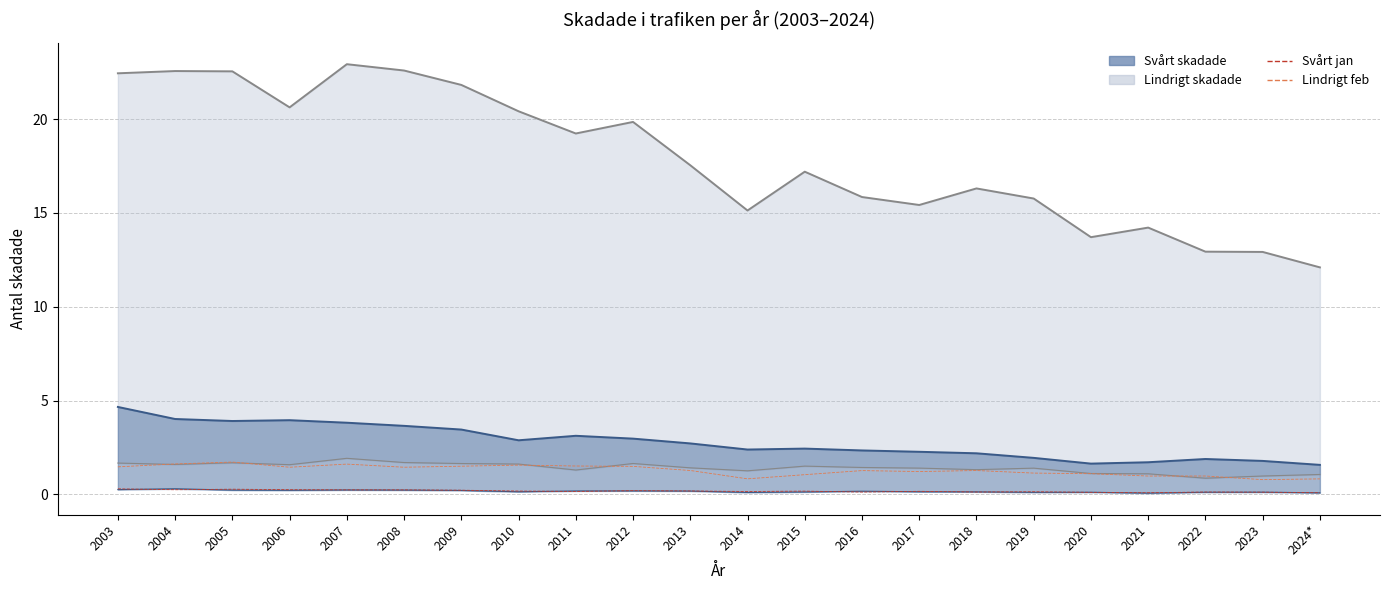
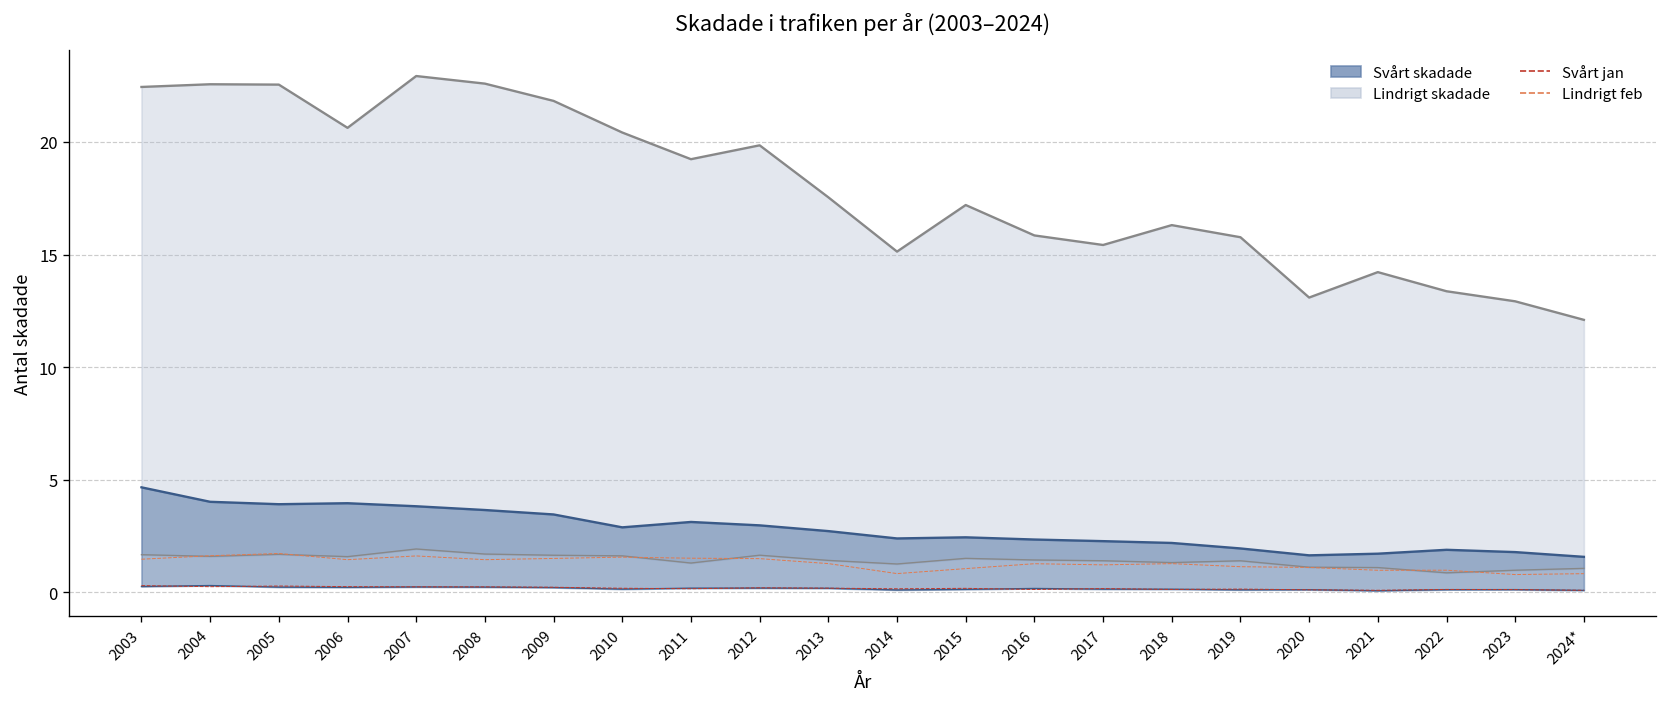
Lindrigt skadade, 2020: 13.7 -> 13.1
Lindrigt skadade, 2022: 12.9 -> 13.4
